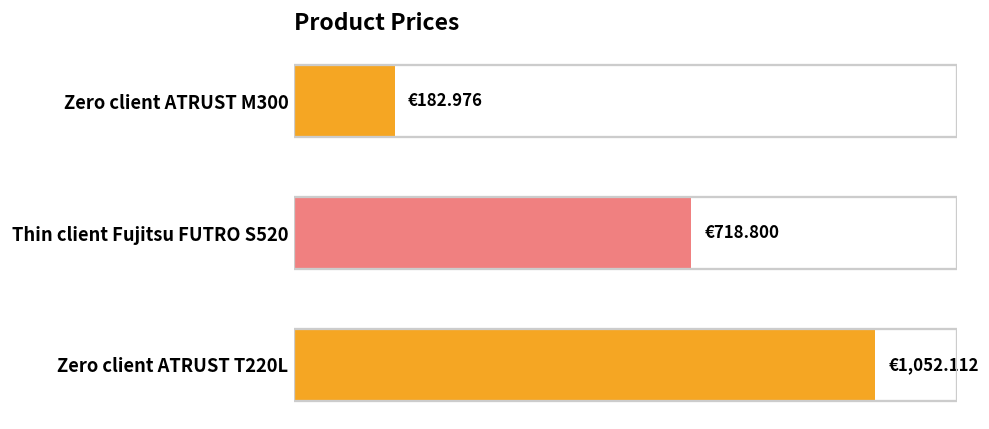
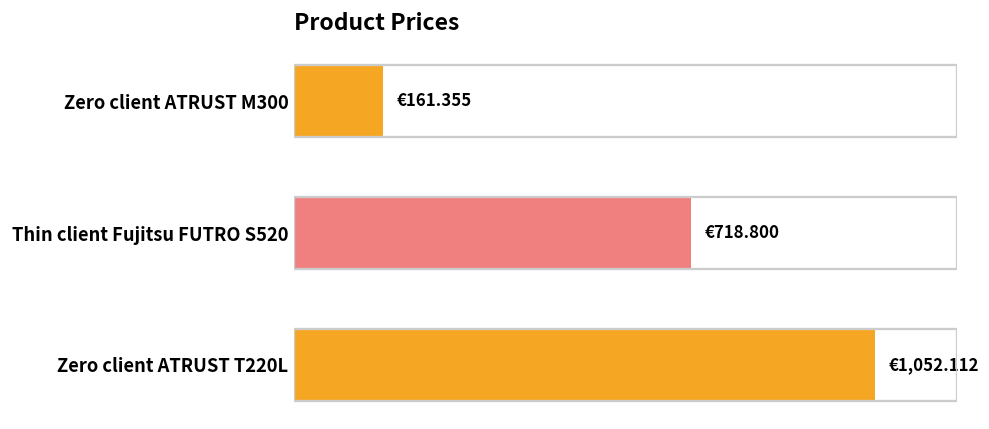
Zero client ATRUST M300: €182.976 -> €161.355
